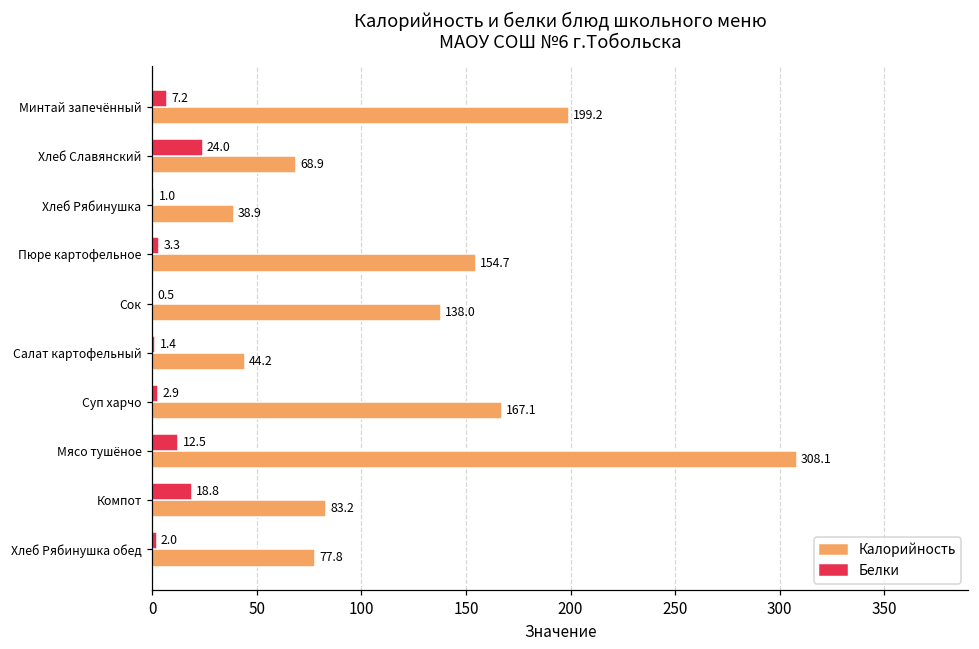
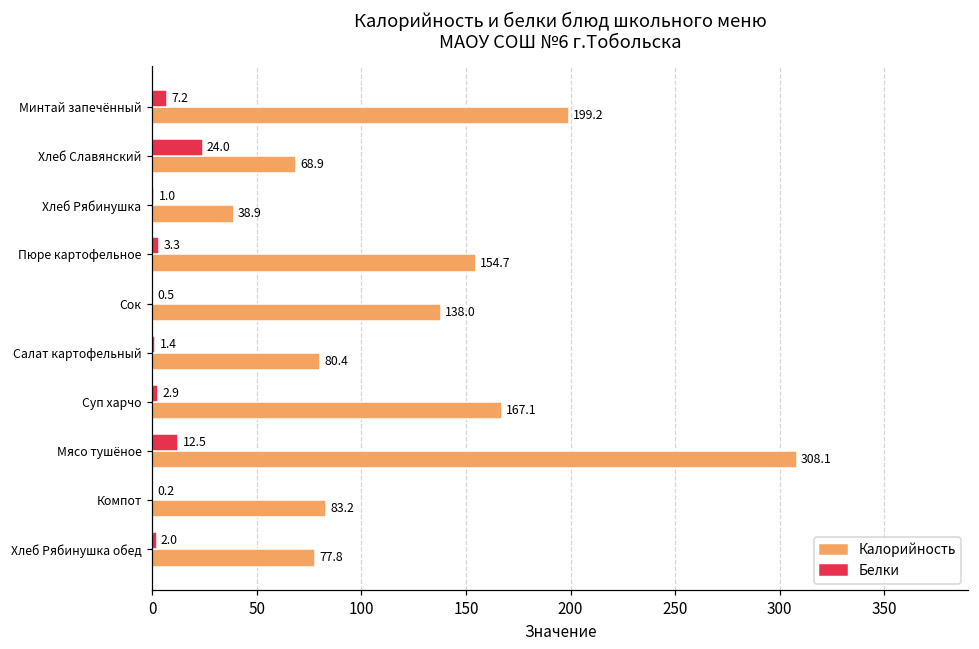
Калорийность, Салат картофельный: 44.2 -> 80.4
Белки, Компот: 18.8 -> 0.2
